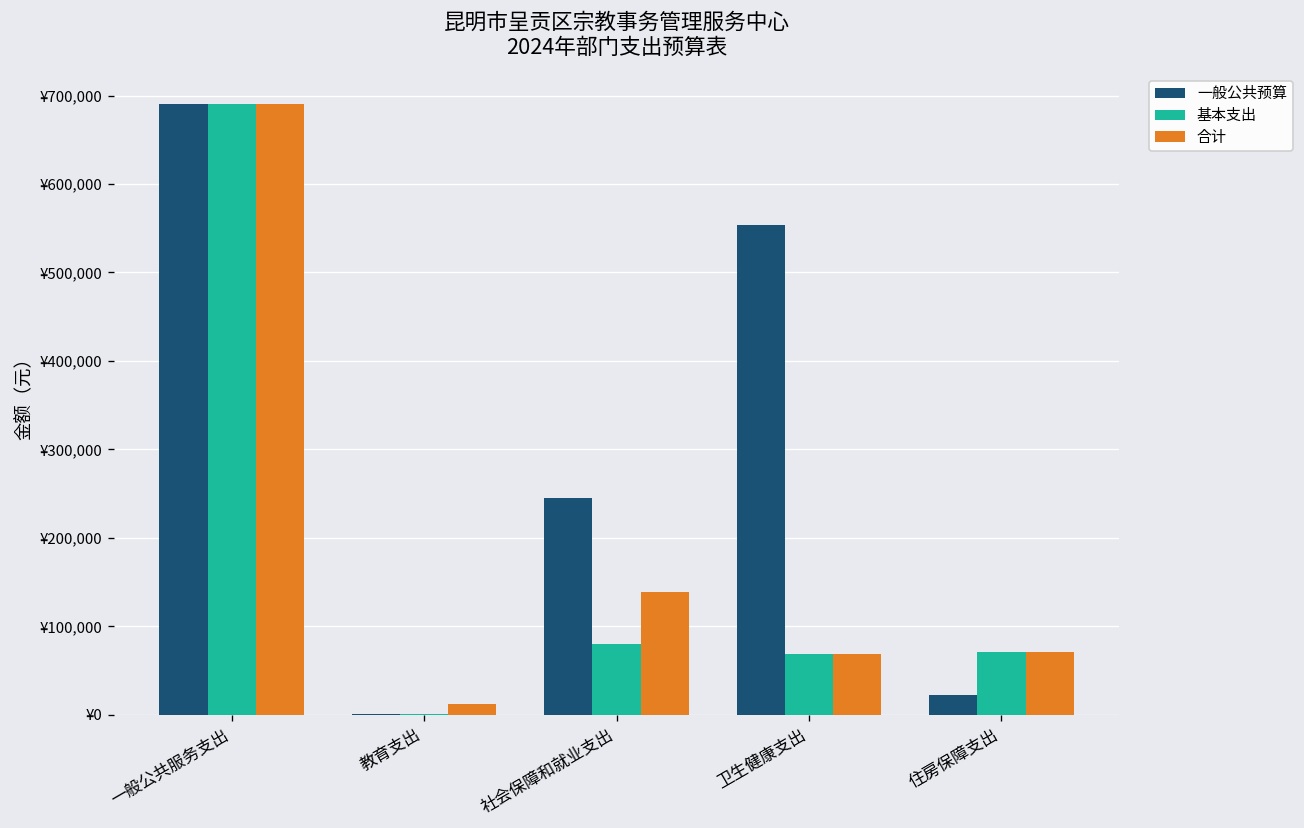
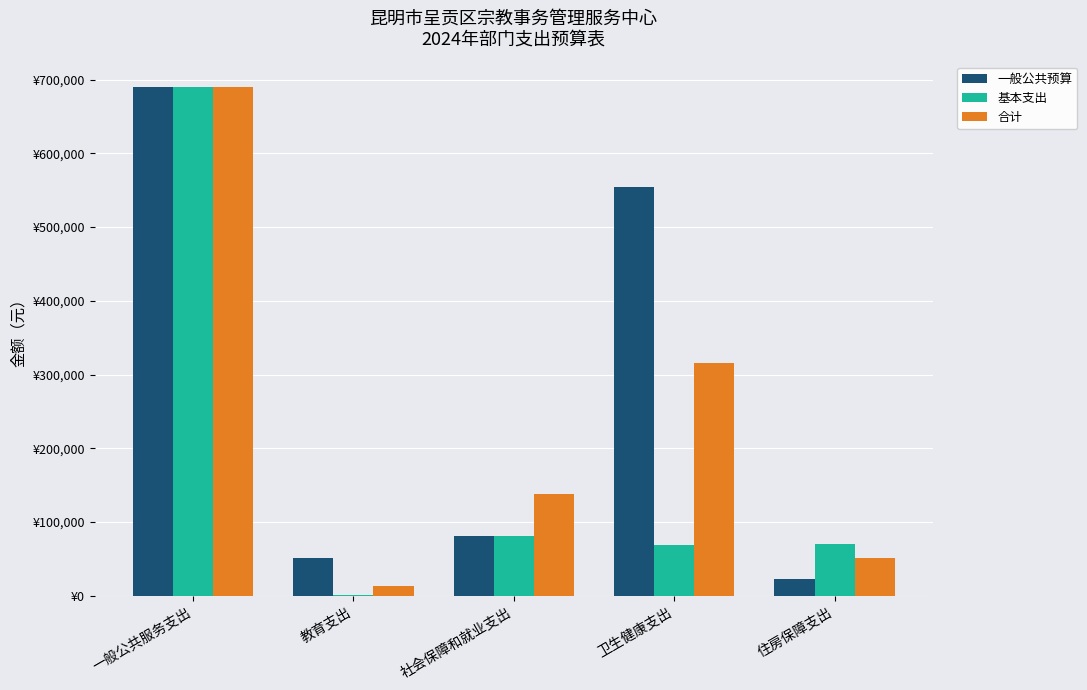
一般公共预算, 教育支出: ¥0 -> ¥50,000
一般公共预算, 社会保障和就业支出: ¥250,000 -> ¥80,000
合计, 卫生健康支出: ¥70,000 -> ¥320,000
合计, 住房保障支出: ¥70,000 -> ¥50,000
